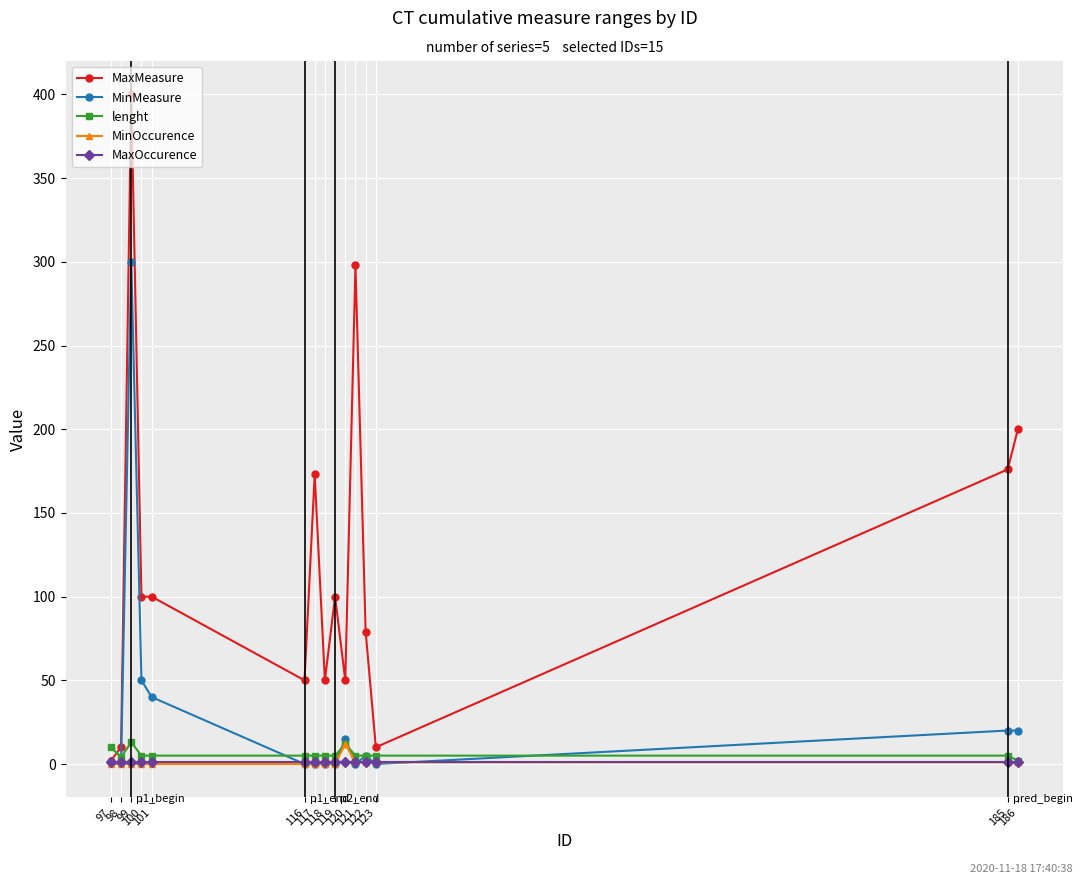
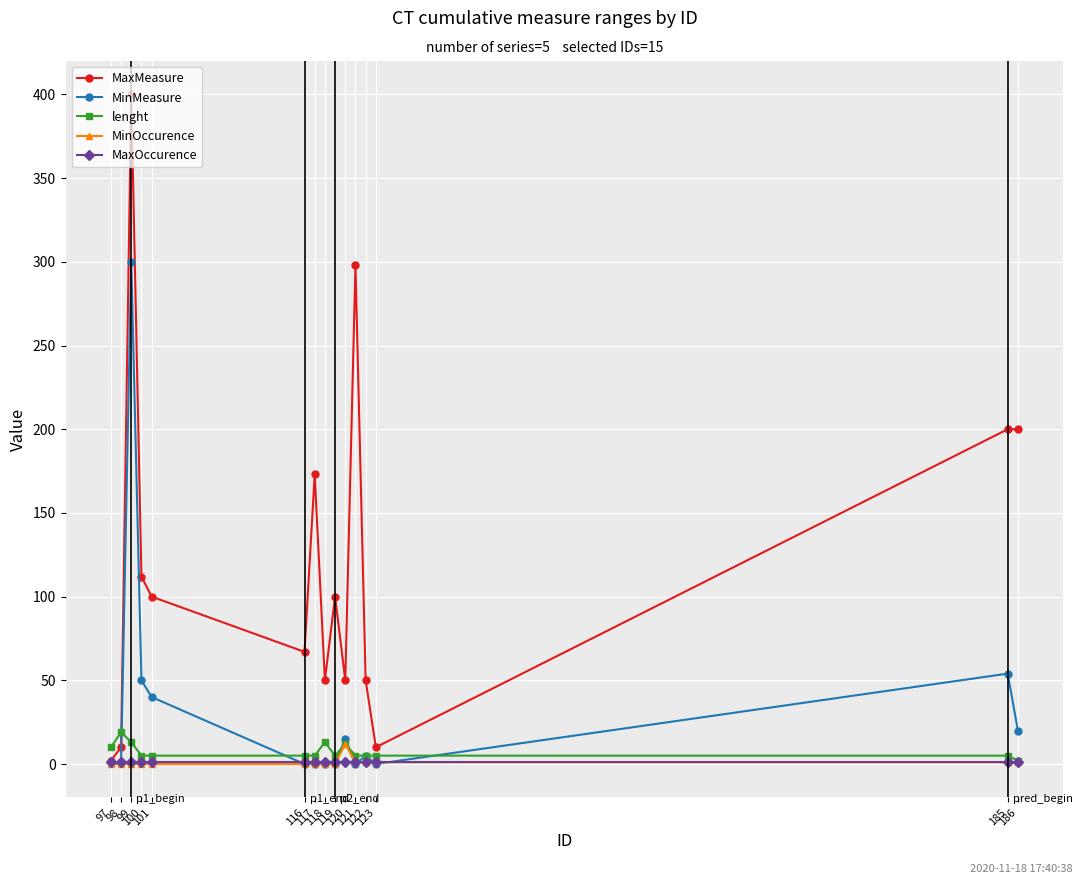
lenght, 98: 4 -> 19
MaxMeasure, 100: 100 -> 112
MaxMeasure, 116: 50 -> 67
lenght, 118: 5 -> 13
MaxMeasure, 122: 79 -> 50
MaxMeasure, 185: 176 -> 200
MinMeasure, 185: 20 -> 54
